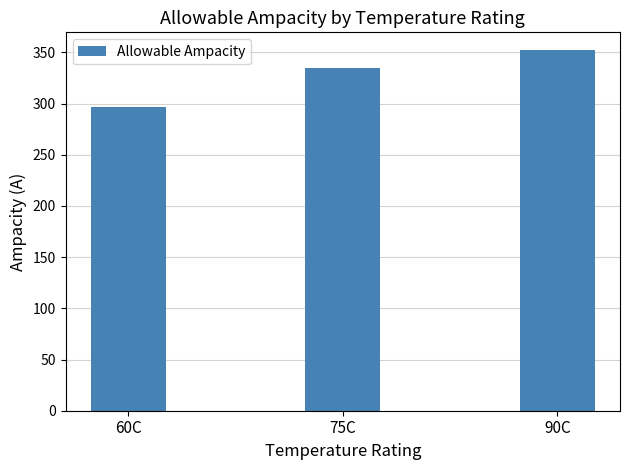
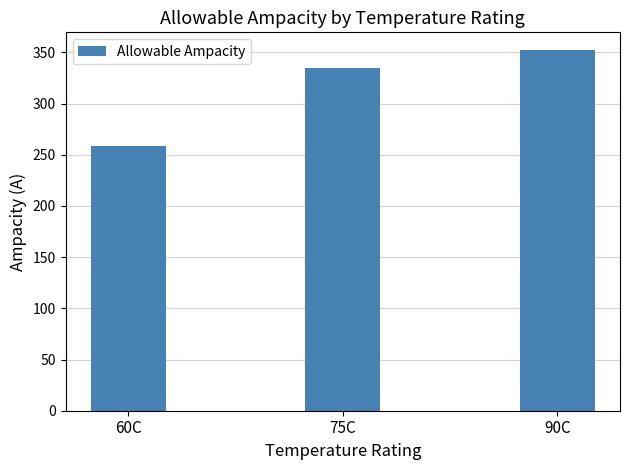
60C: 297 -> 259
